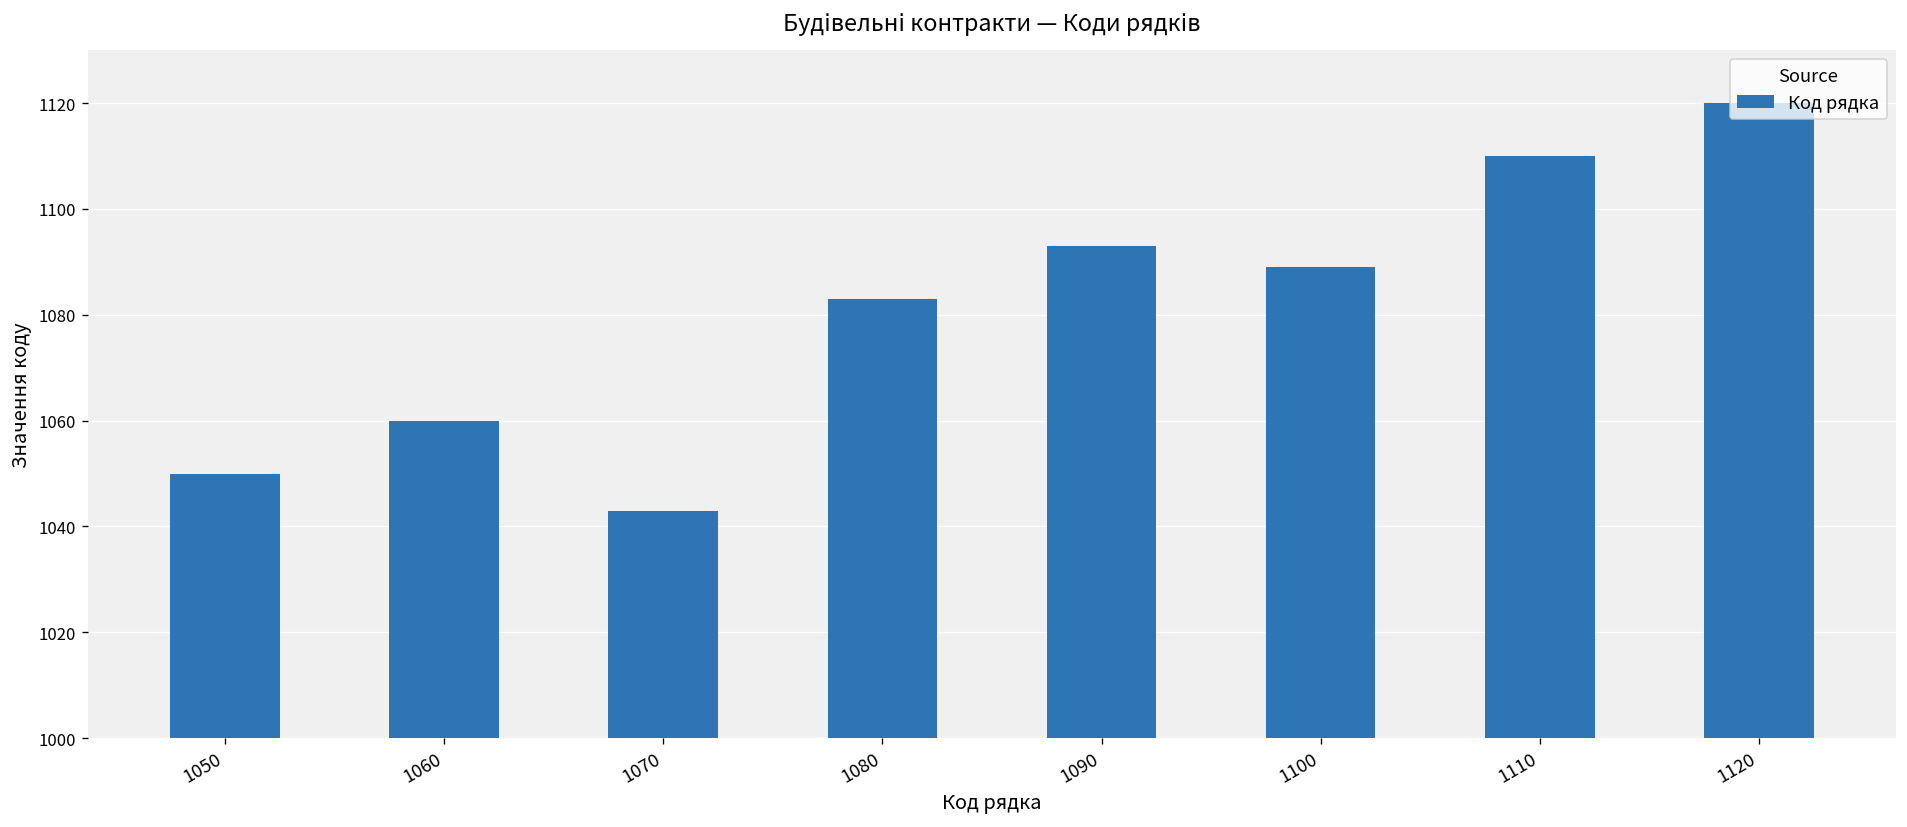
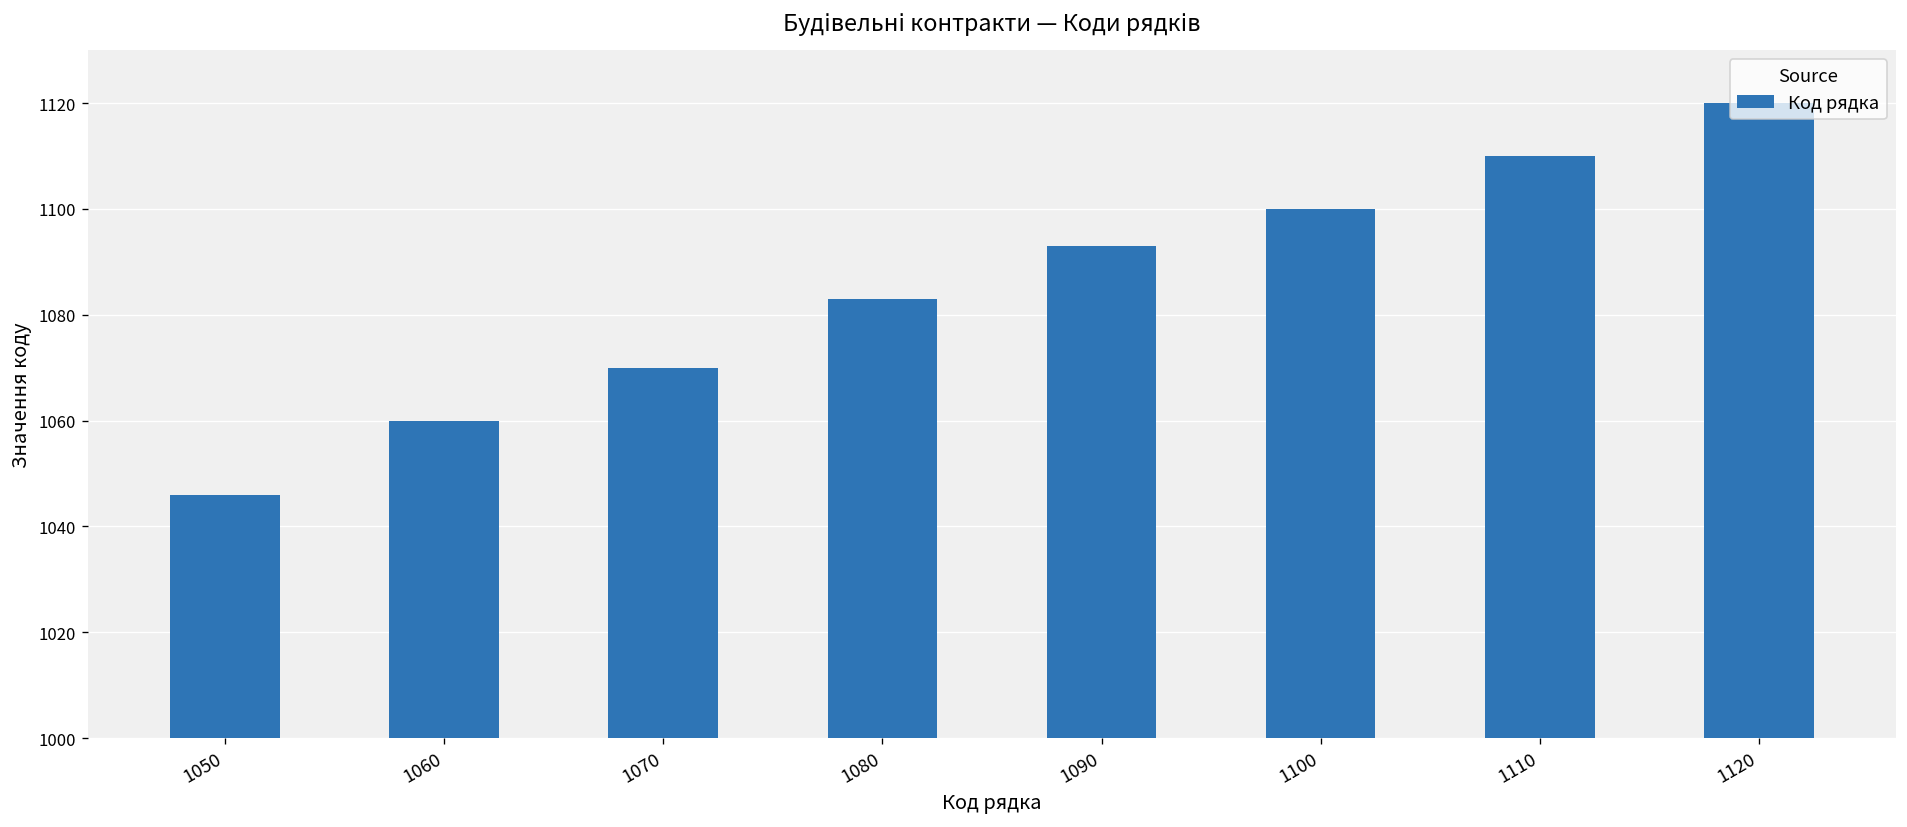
1050: 1050 -> 1046
1070: 1043 -> 1070
1100: 1089 -> 1100
